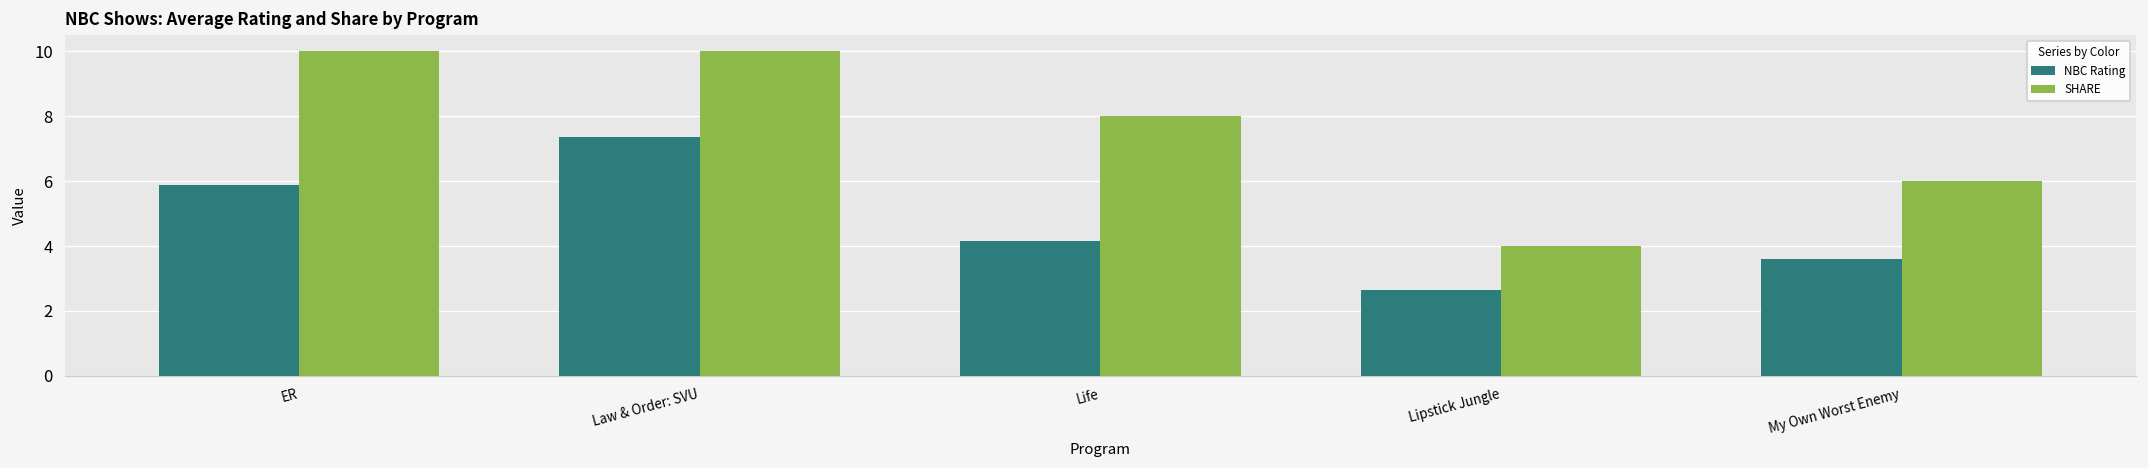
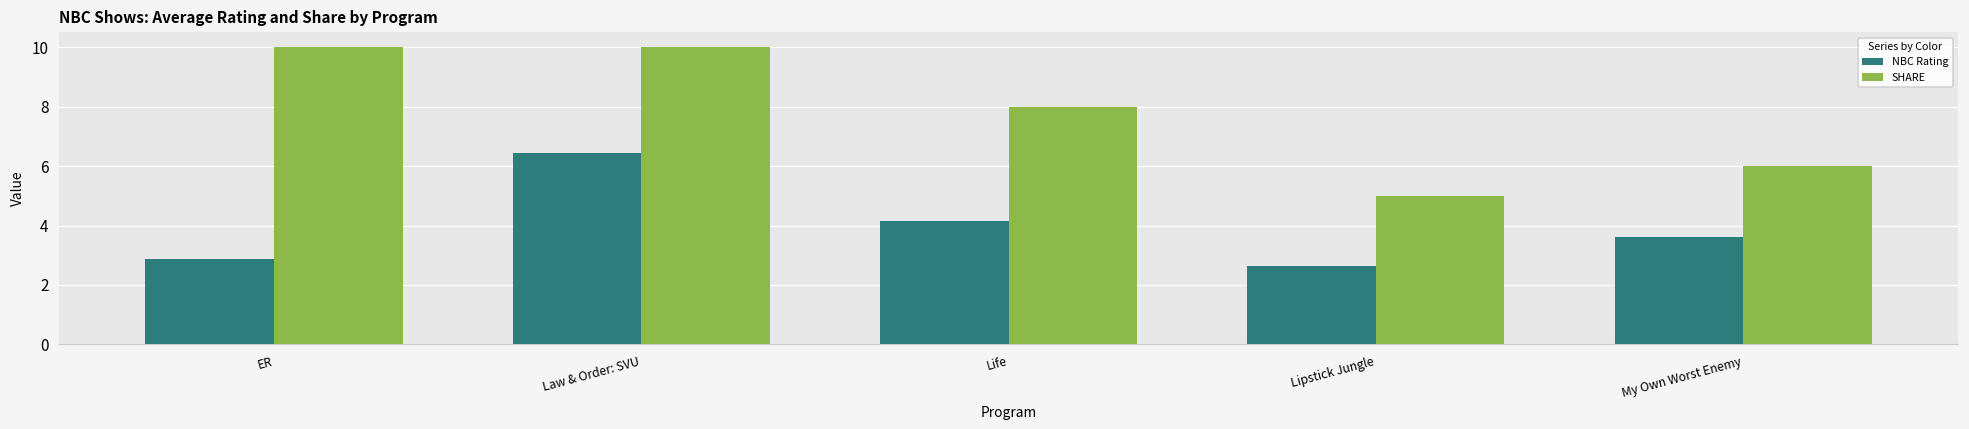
NBC Rating, ER: 5.9 -> 2.9
NBC Rating, Law & Order: SVU: 7.4 -> 6.4
SHARE, Lipstick Jungle: 4 -> 5
